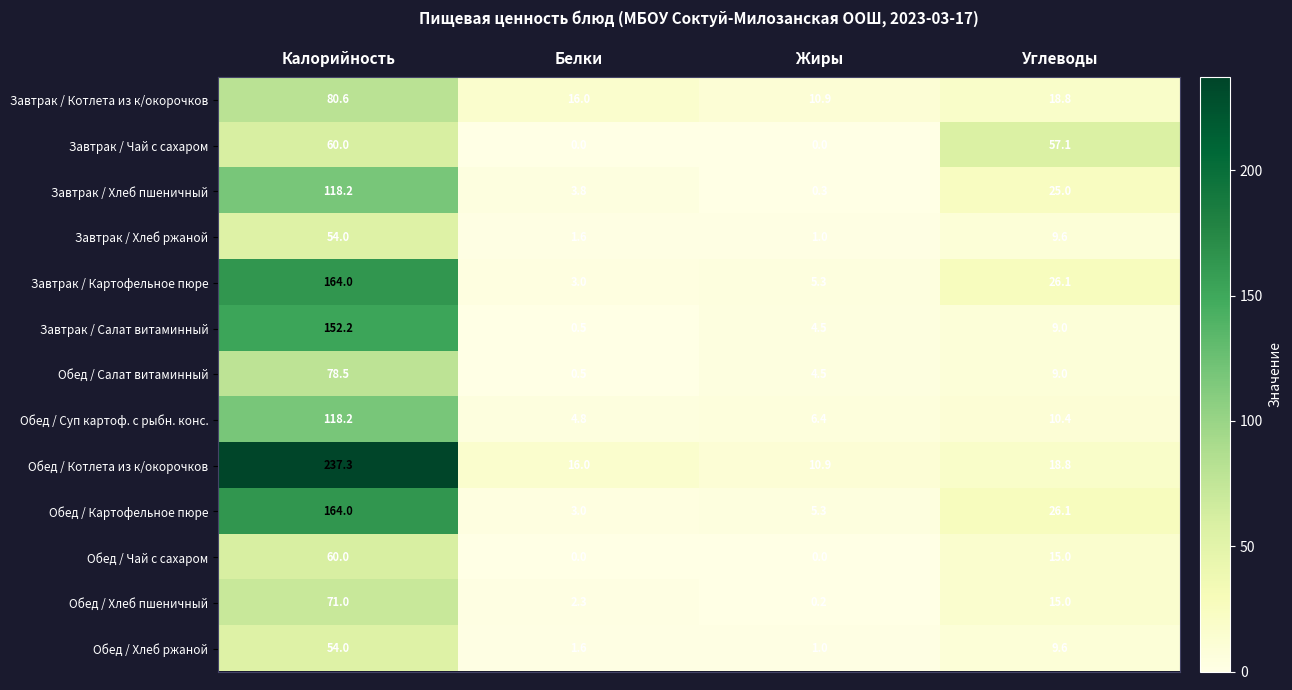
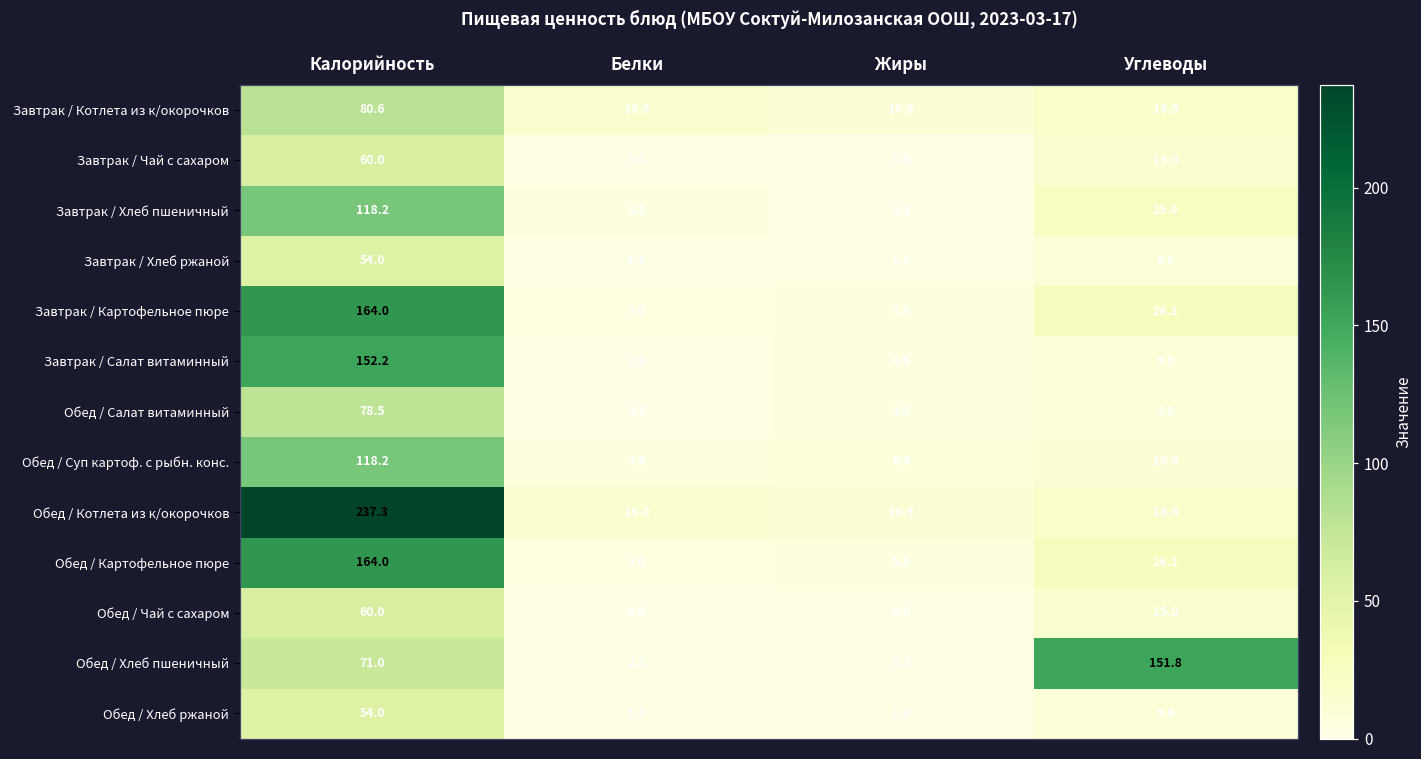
Завтрак / Чай с сахаром, Углеводы: 57.1 -> 15.0
Обед / Хлеб пшеничный, Углеводы: 15.0 -> 151.8
